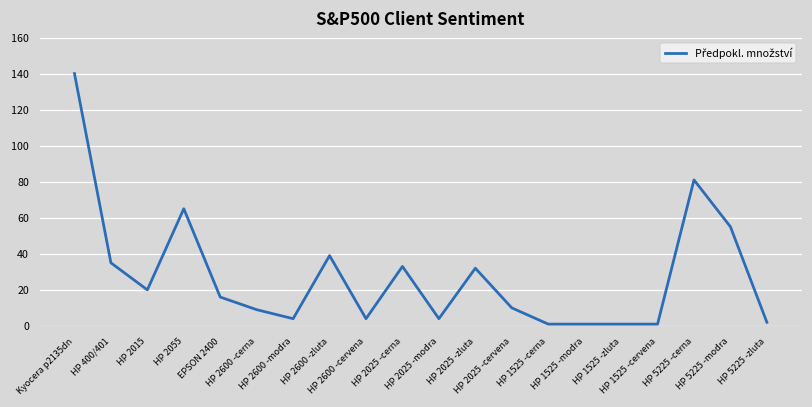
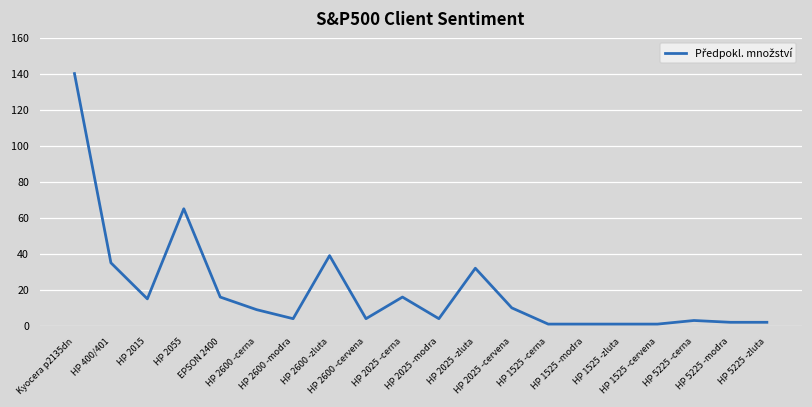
HP 2015: 20 -> 15
HP 2025 -cerna: 33 -> 16
HP 5225 -cerna: 81 -> 3
HP 5225 -modra: 55 -> 2
